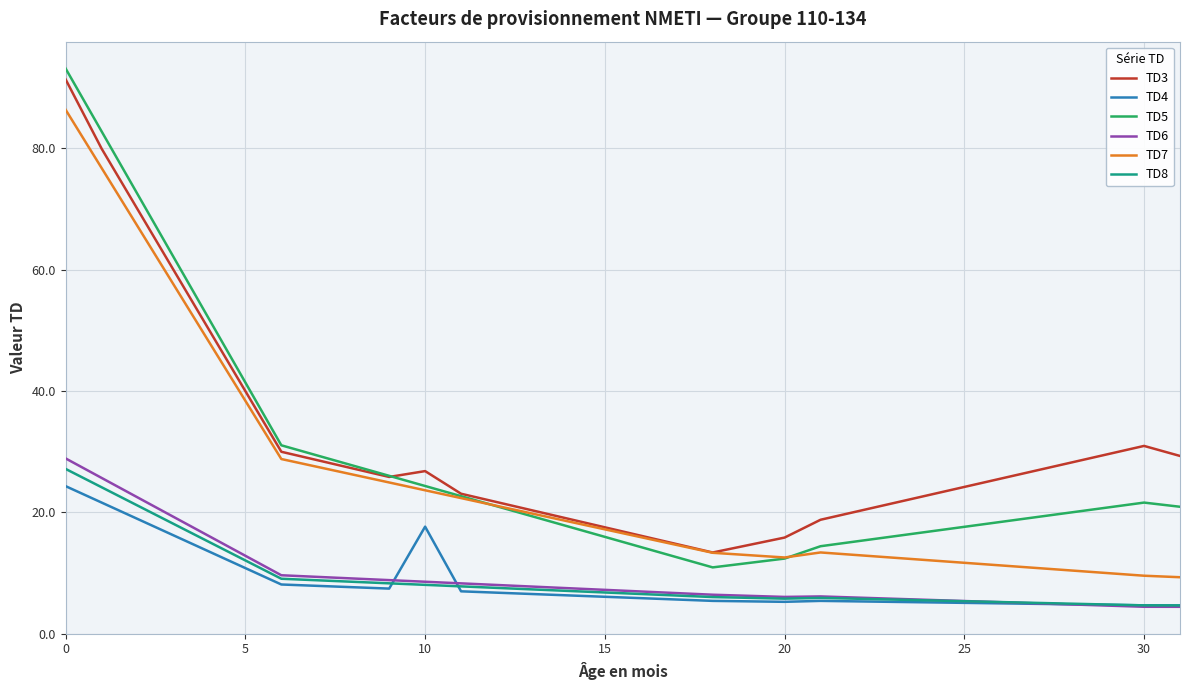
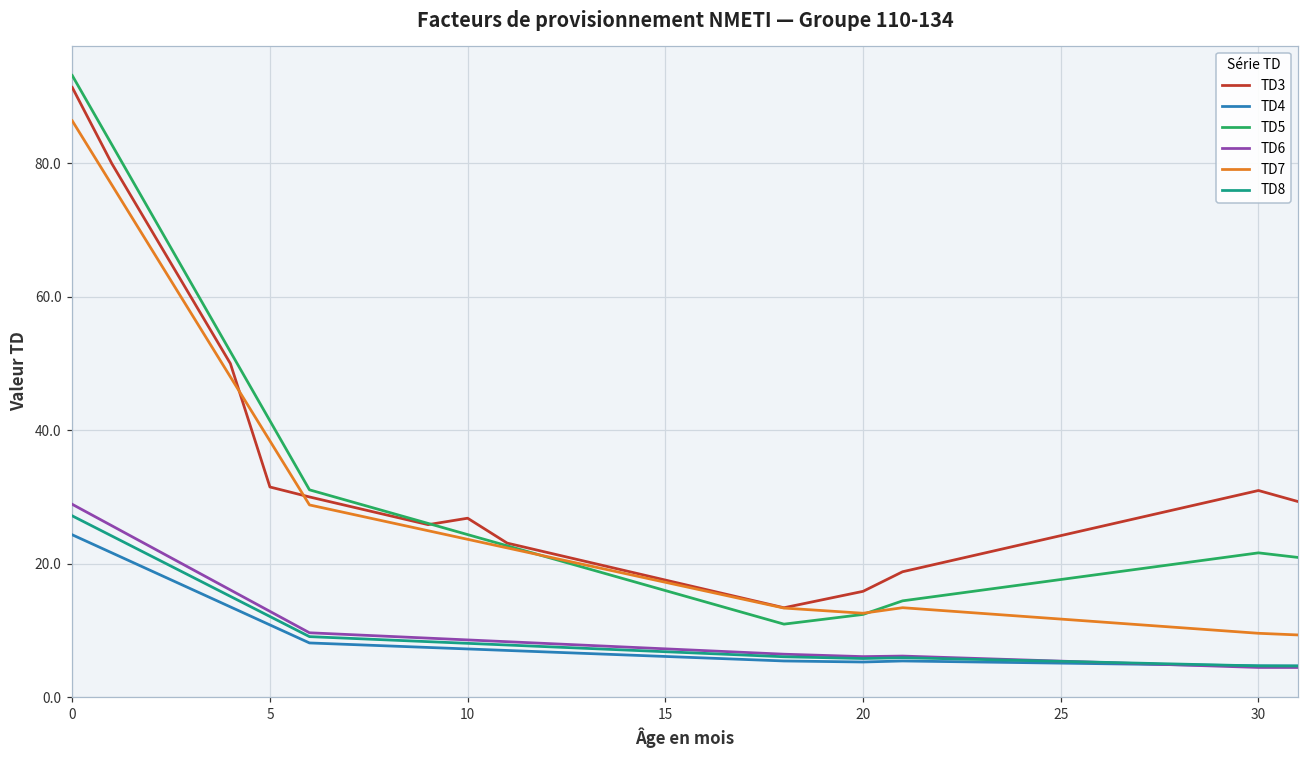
TD3, 5: 40 -> 31
TD4, 10: 18 -> 7
